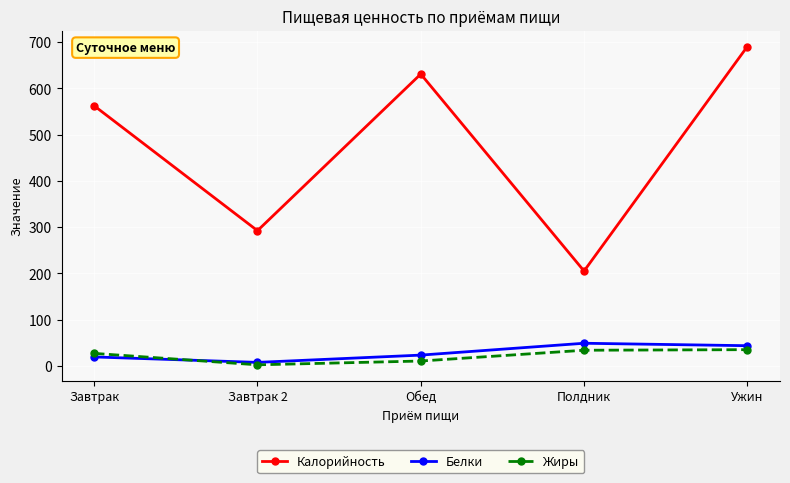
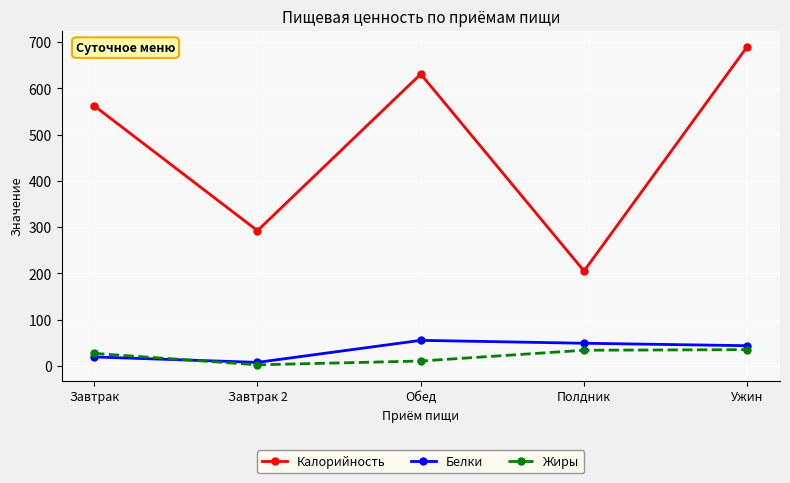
Белки, Обед: 20 -> 60
